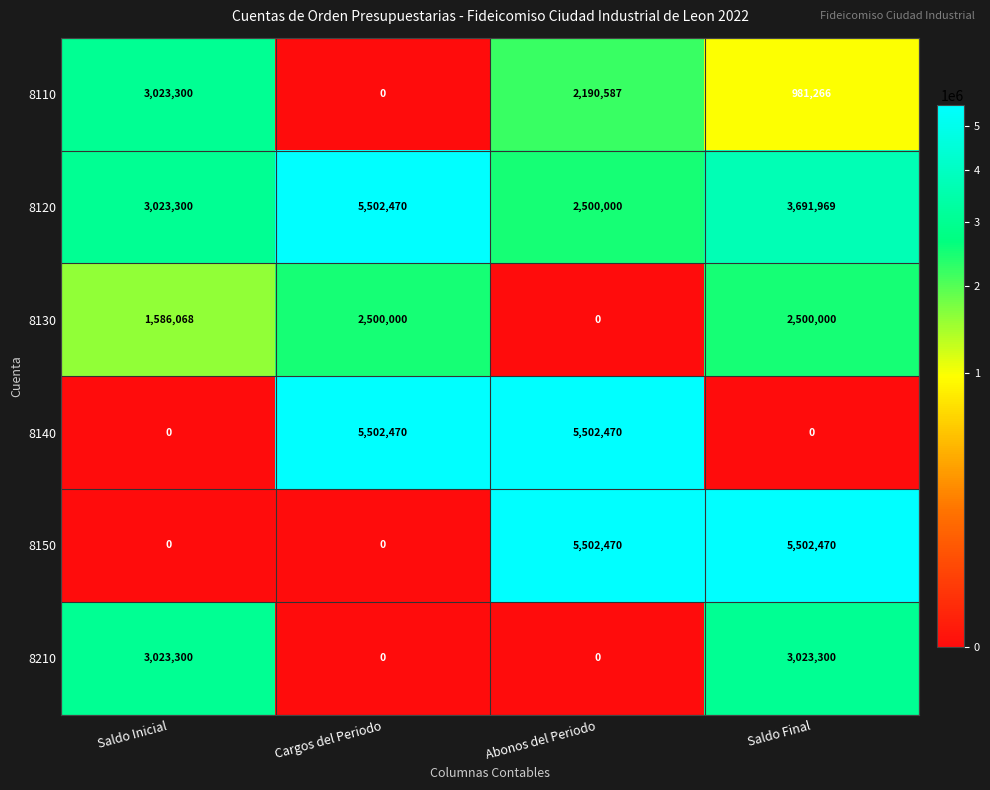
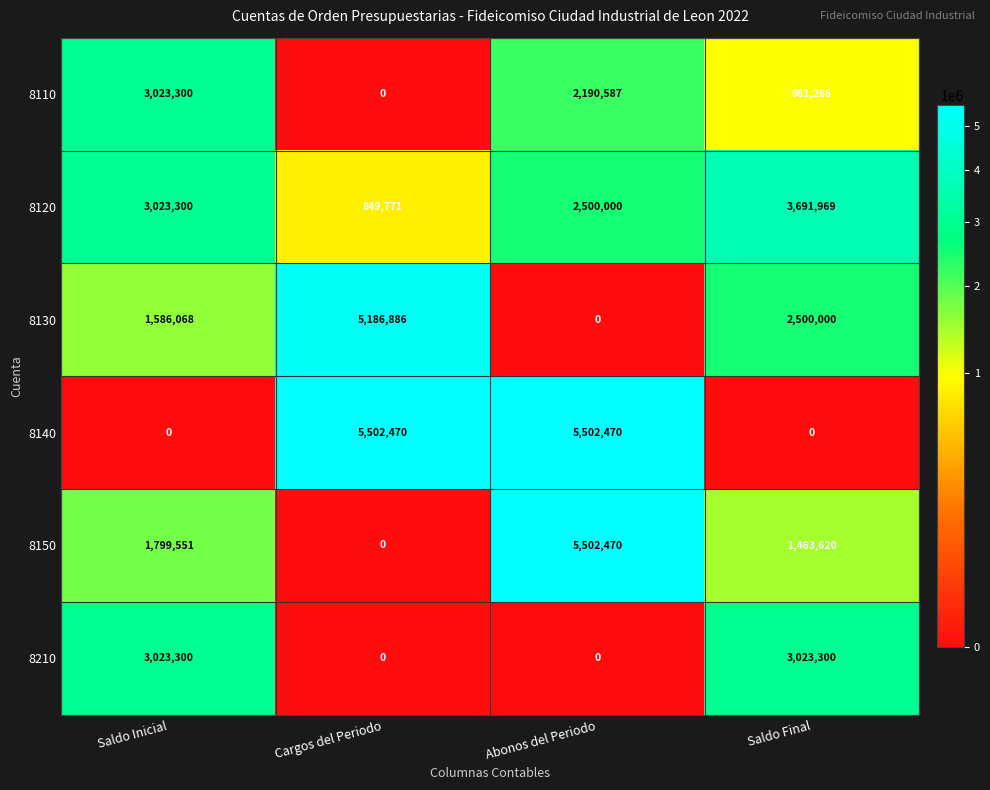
8120, Cargos del Periodo: 5,502,470 -> 849,771
8130, Cargos del Periodo: 2,500,000 -> 5,186,886
8150, Saldo Inicial: 0 -> 1,799,551
8150, Saldo Final: 5,502,470 -> 1,463,620
